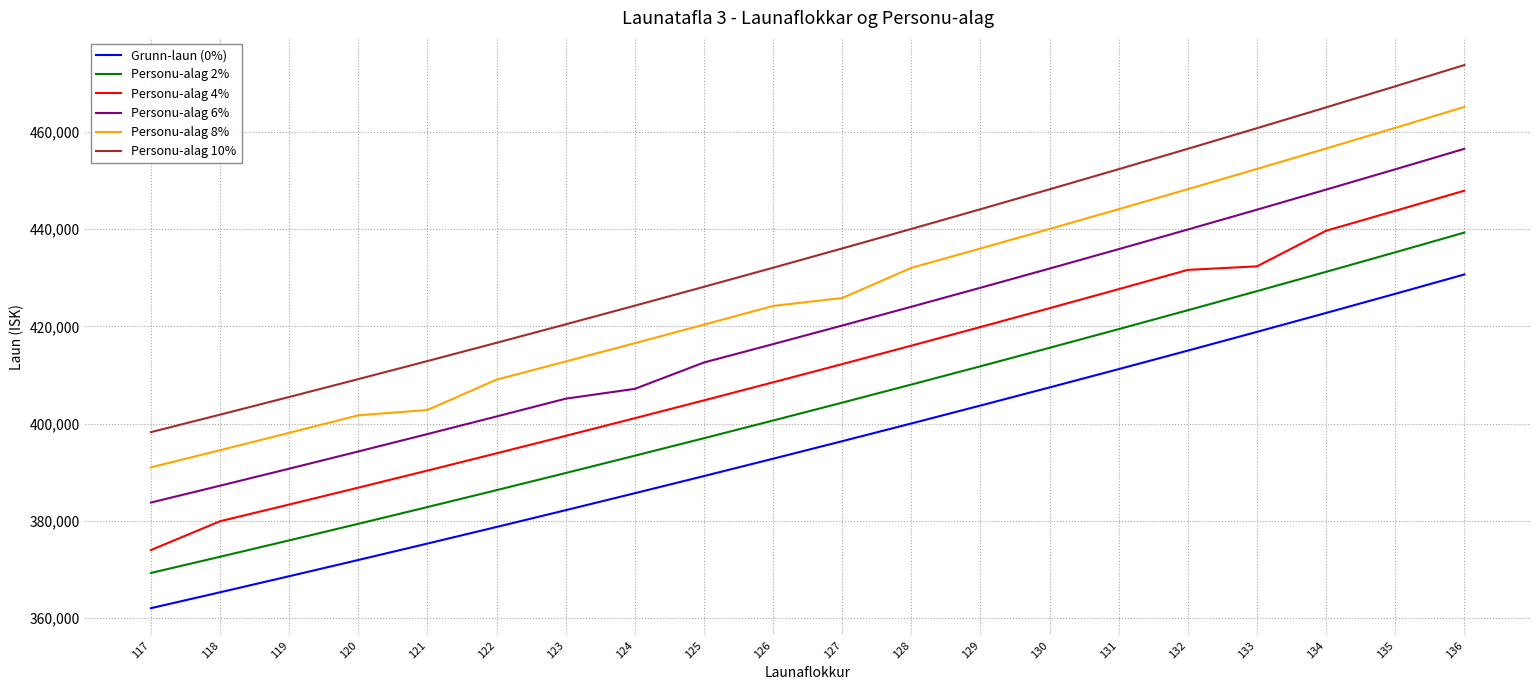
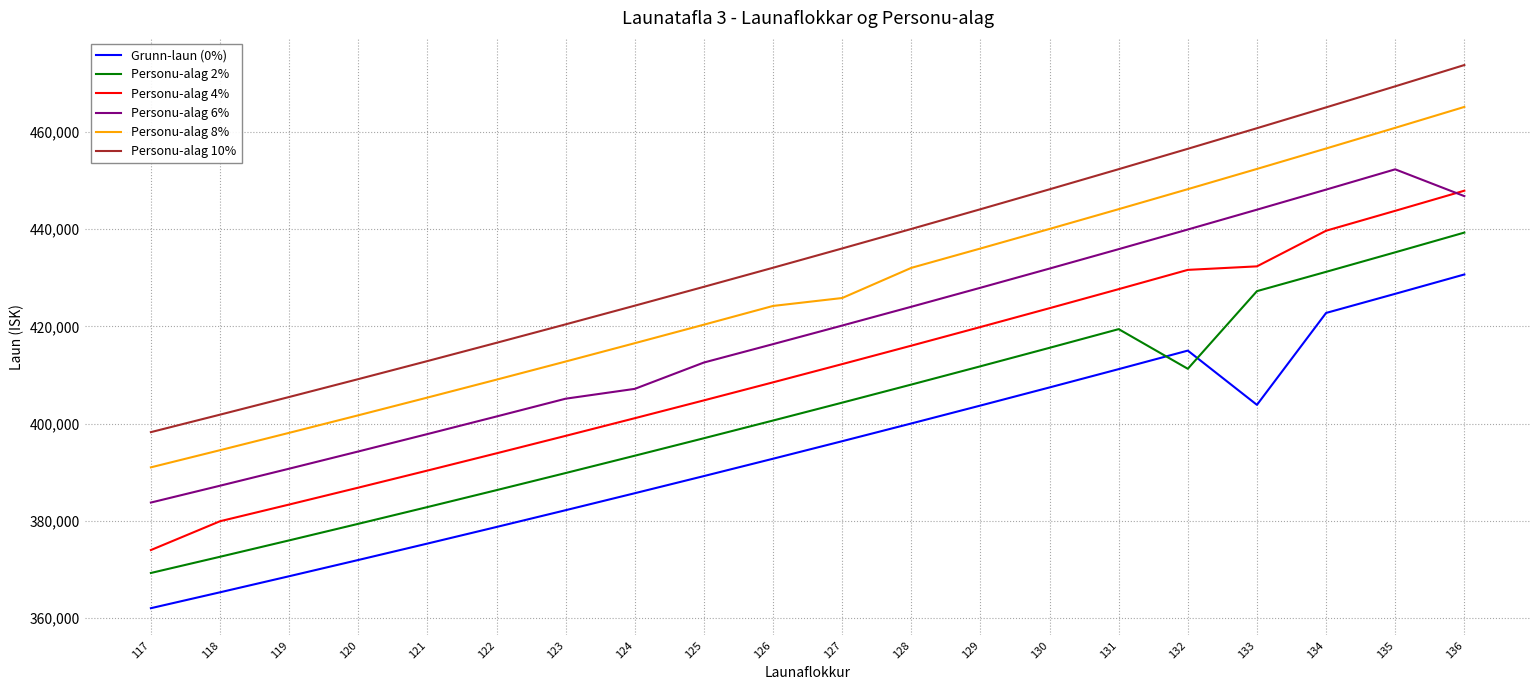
Personu-alag 8%, 121: 403,000 -> 405,000
Personu-alag 2%, 132: 423,000 -> 411,000
Grunn-laun (0%), 133: 419,000 -> 404,000
Personu-alag 6%, 136: 457,000 -> 447,000
